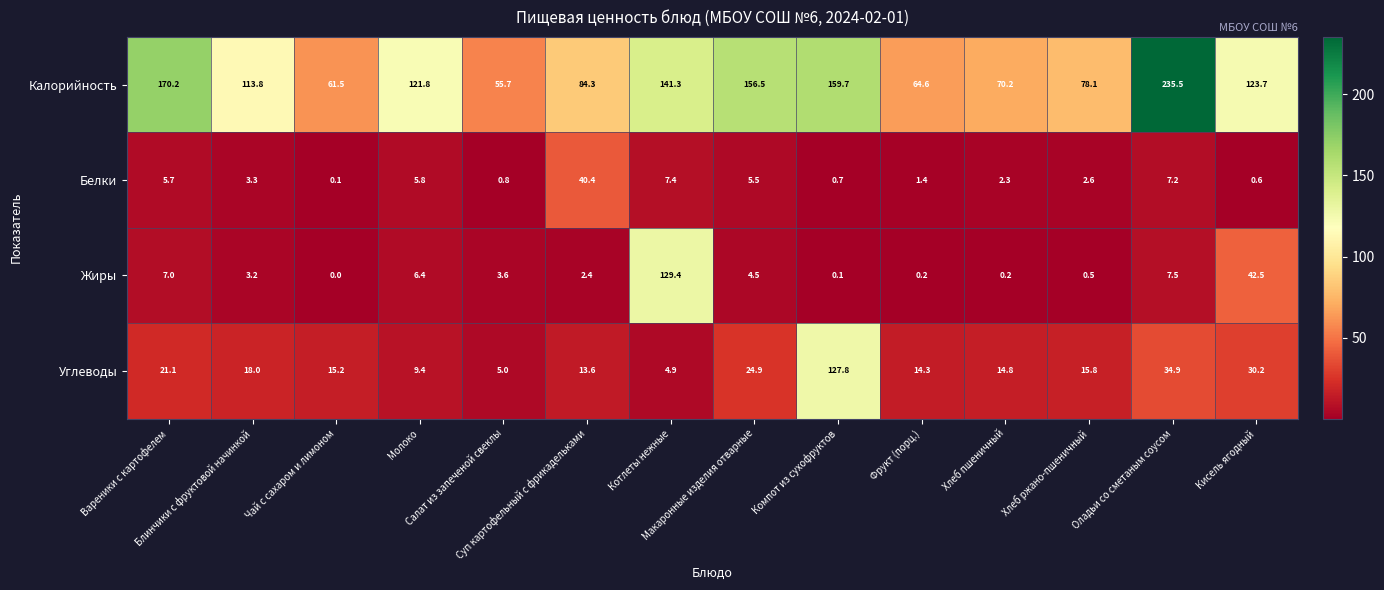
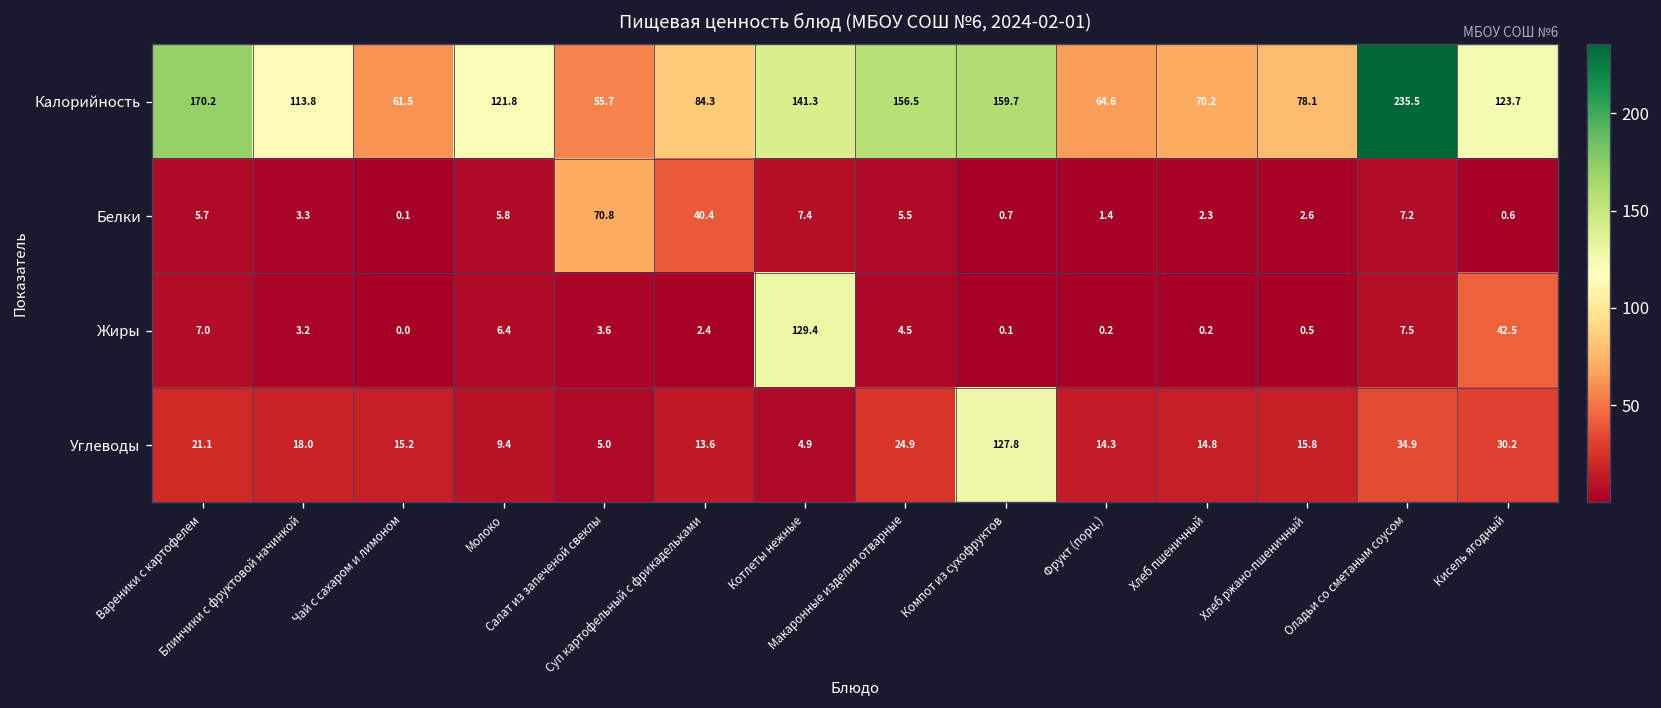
Белки, Салат из запеченой свеклы: 0.8 -> 70.8
